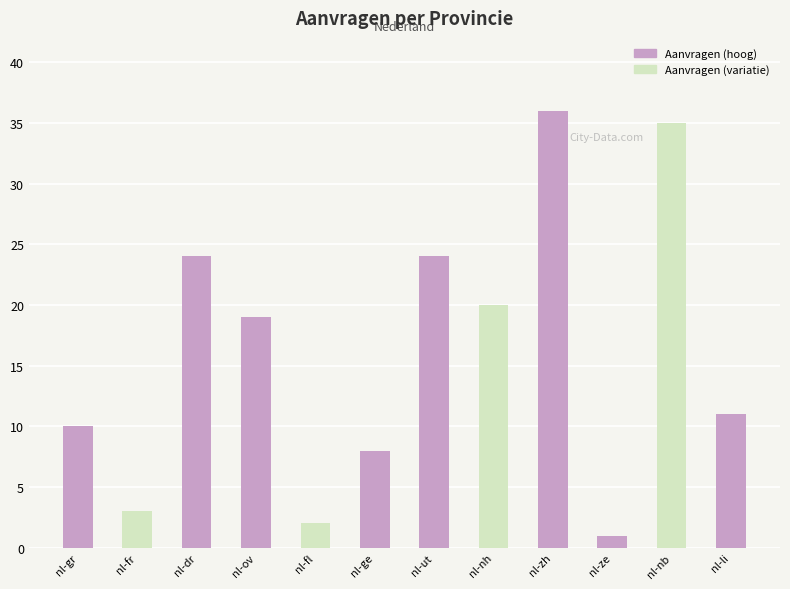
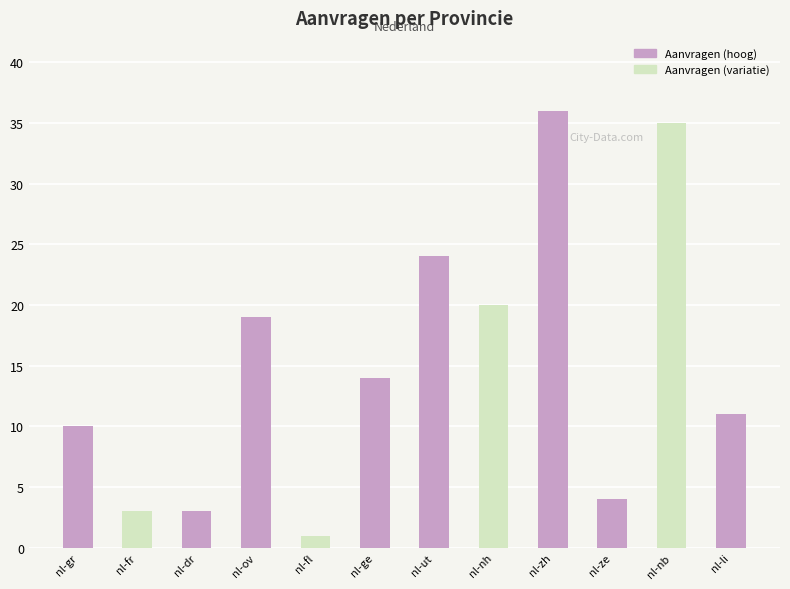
nl-dr: 24 -> 3
nl-fl: 2 -> 1
nl-ge: 8 -> 14
nl-ze: 1 -> 4
